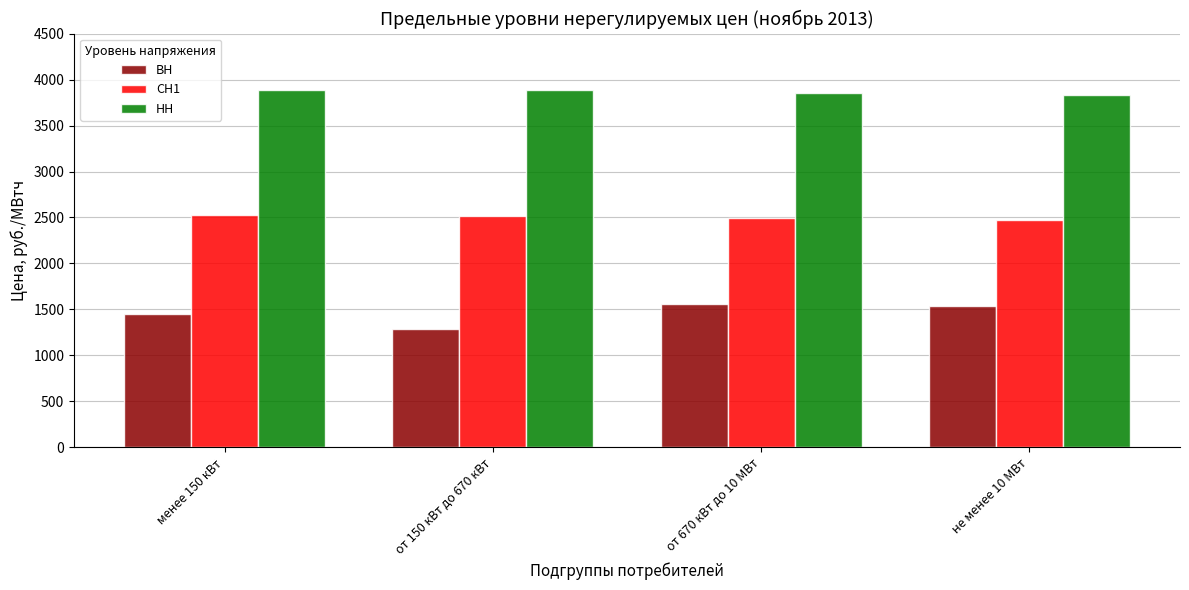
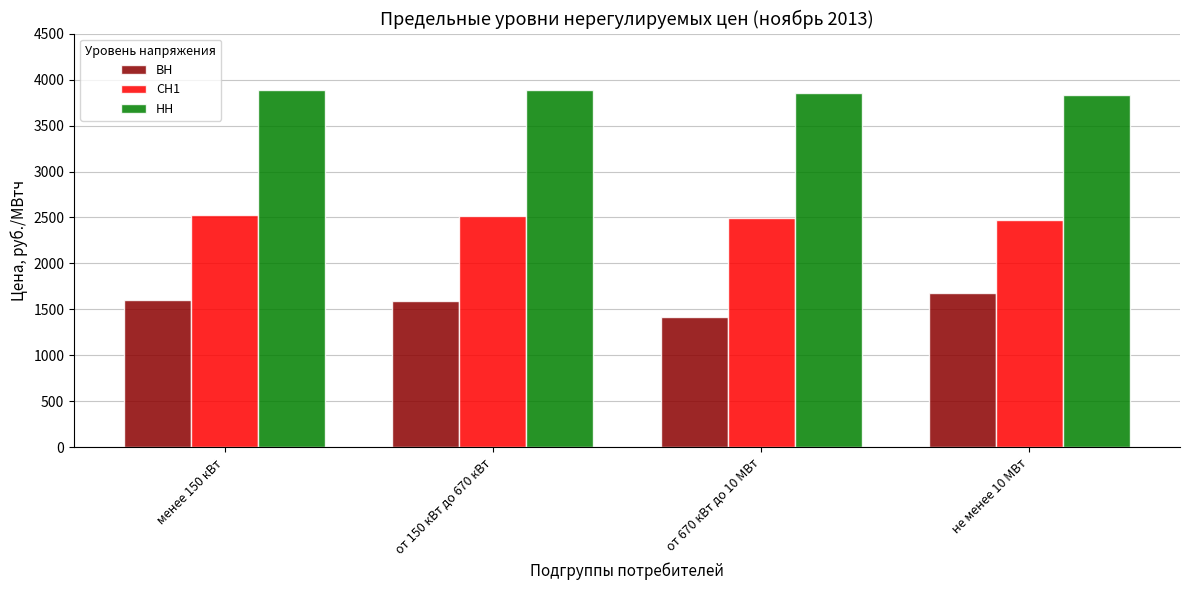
ВН, менее 150 кВт: 1500 -> 1600
ВН, от 150 кВт до 670 кВт: 1300 -> 1600
ВН, от 670 кВт до 10 МВт: 1600 -> 1400
ВН, не менее 10 МВт: 1500 -> 1700
